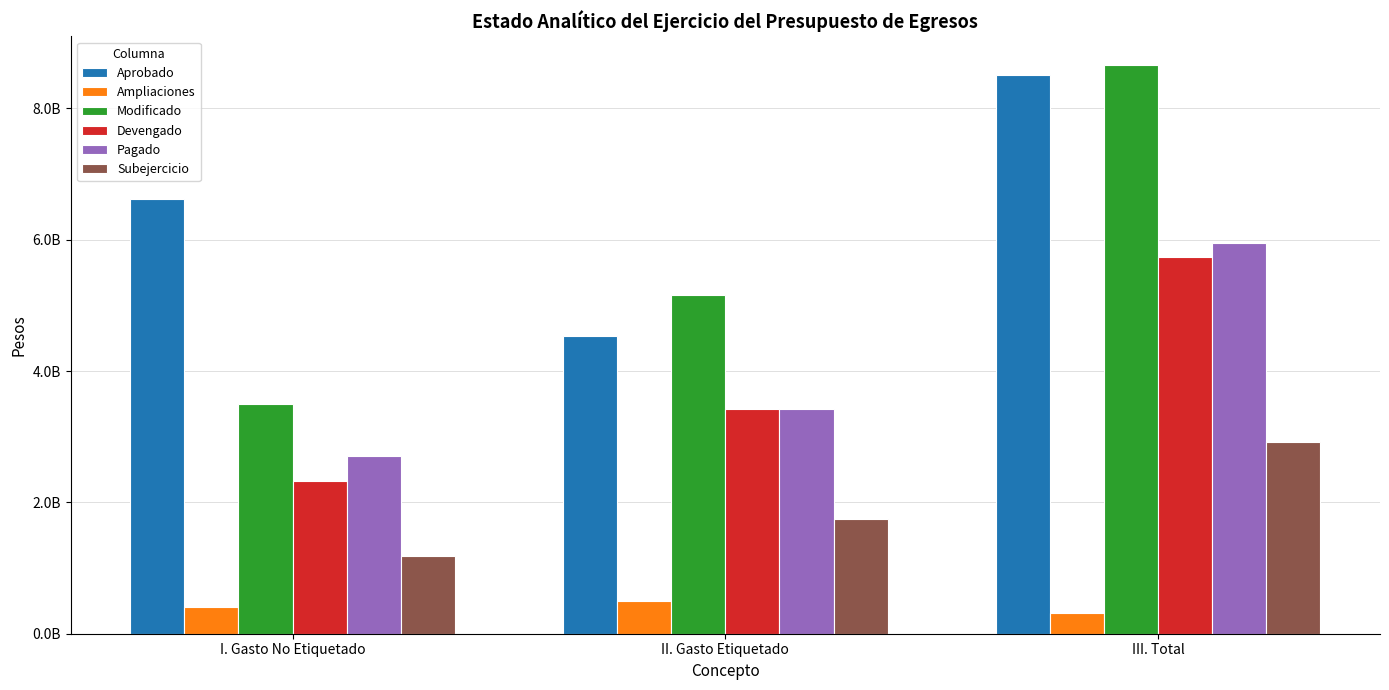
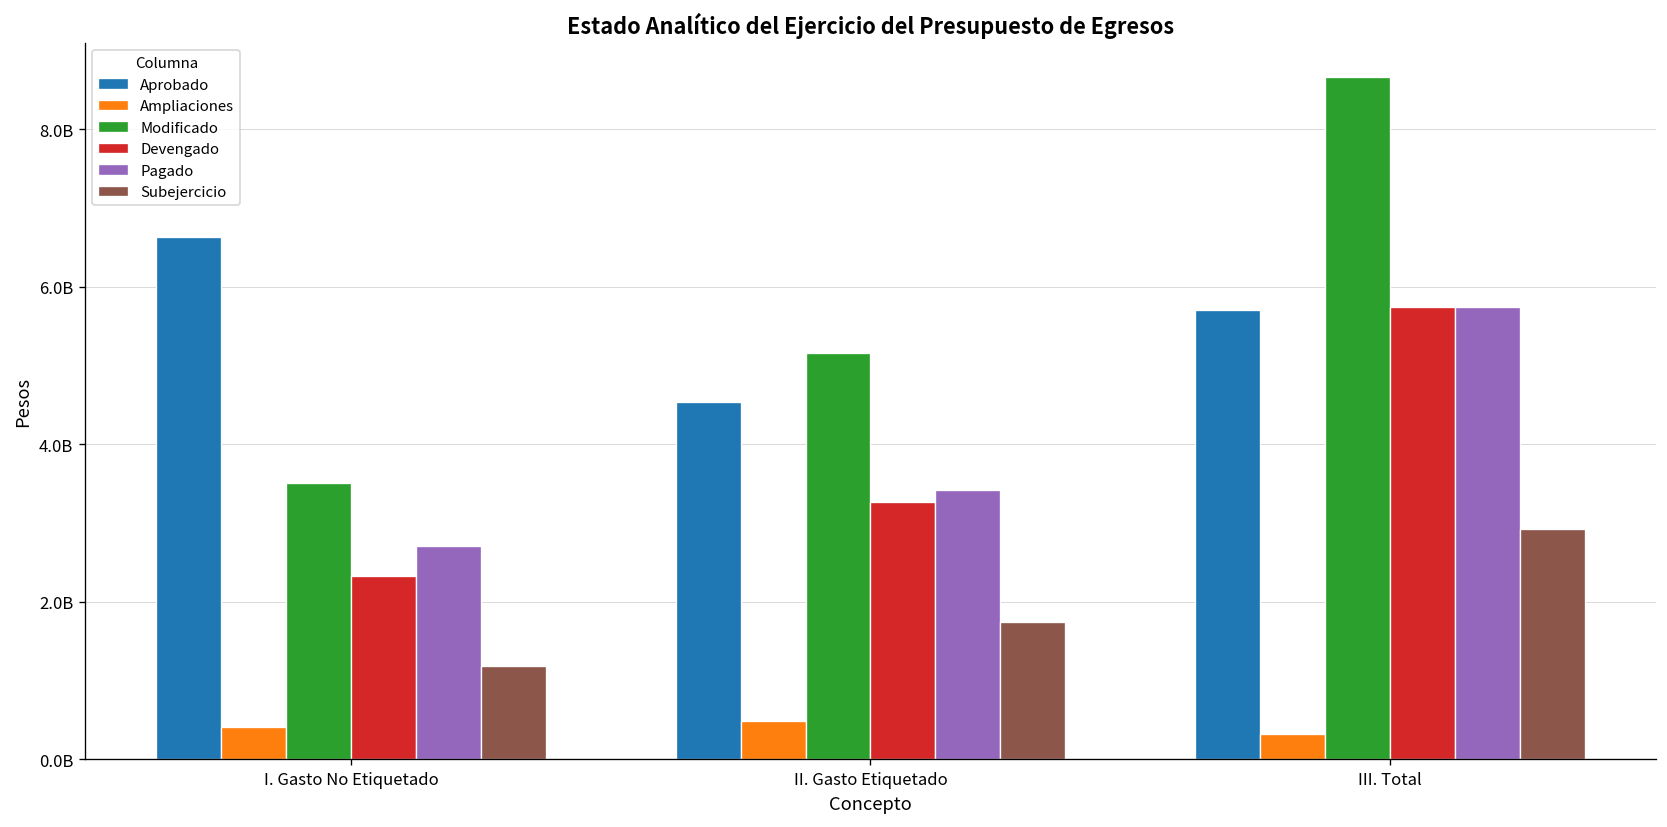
Devengado, II. Gasto Etiquetado: 3400000000 -> 3300000000
Aprobado, III. Total: 8500000000 -> 5700000000
Pagado, III. Total: 6000000000 -> 5700000000
